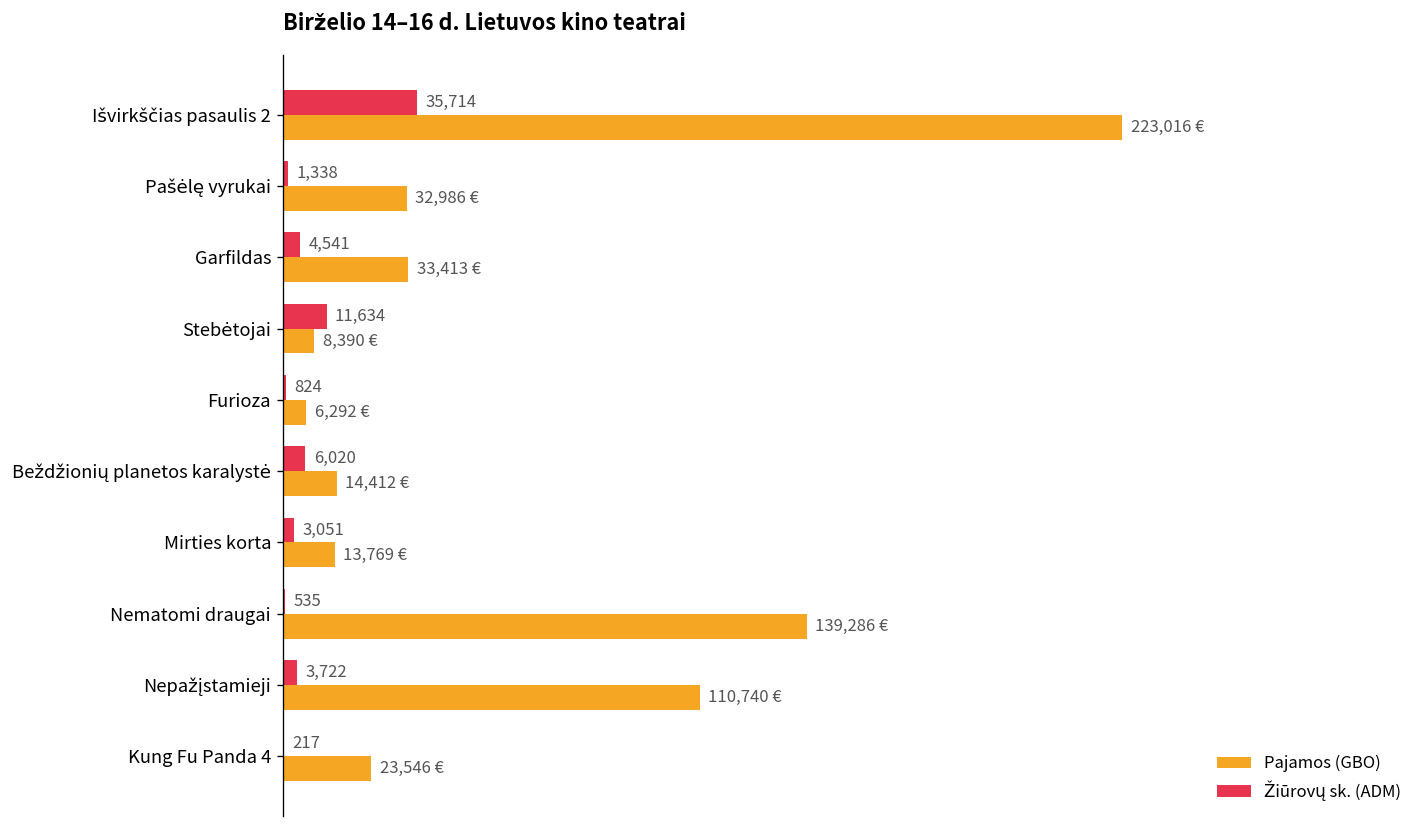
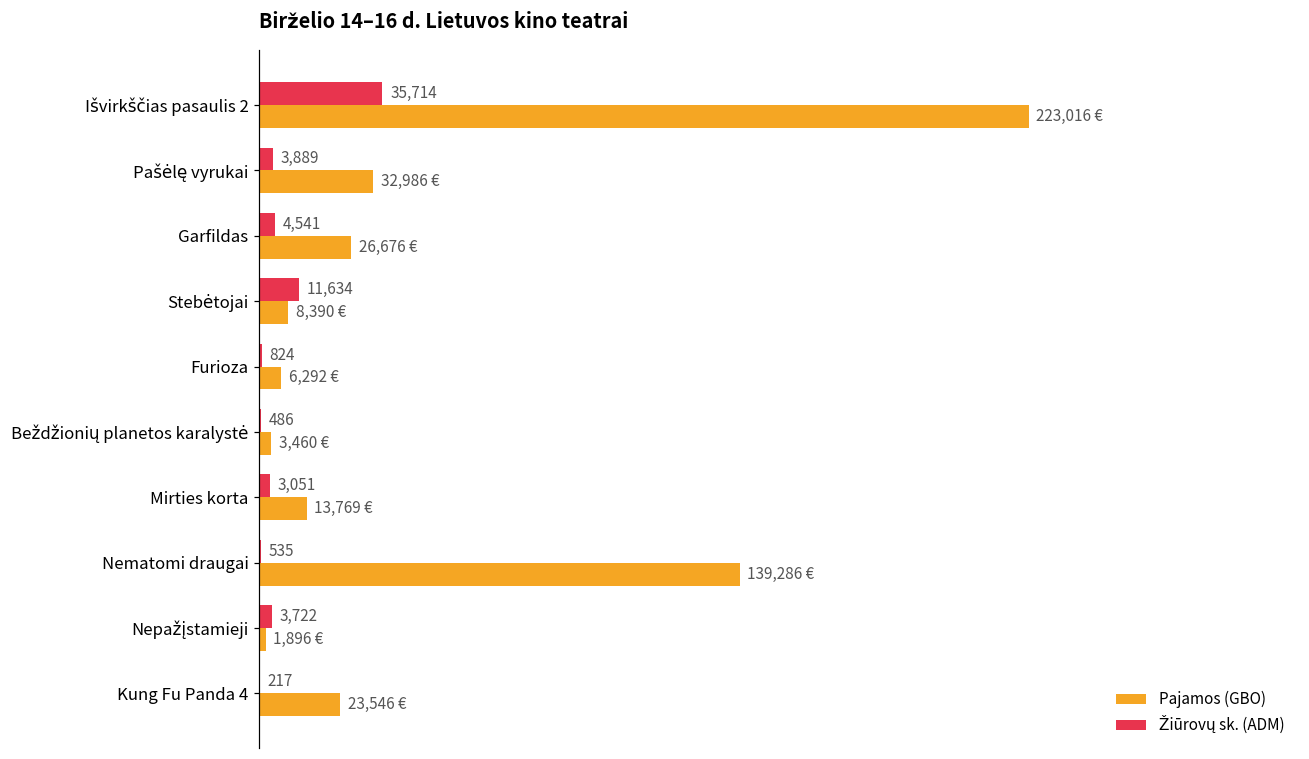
Žiūrovų sk. (ADM), Pašėlę vyrukai: 1,338 -> 3,889
Pajamos (GBO), Garfildas: 33,413 -> 26,676
Žiūrovų sk. (ADM), Beždžionių planetos karalystė: 6,020 -> 486
Pajamos (GBO), Beždžionių planetos karalystė: 14,412 -> 3,460
Pajamos (GBO), Nepažįstamieji: 110,740 -> 1,896
